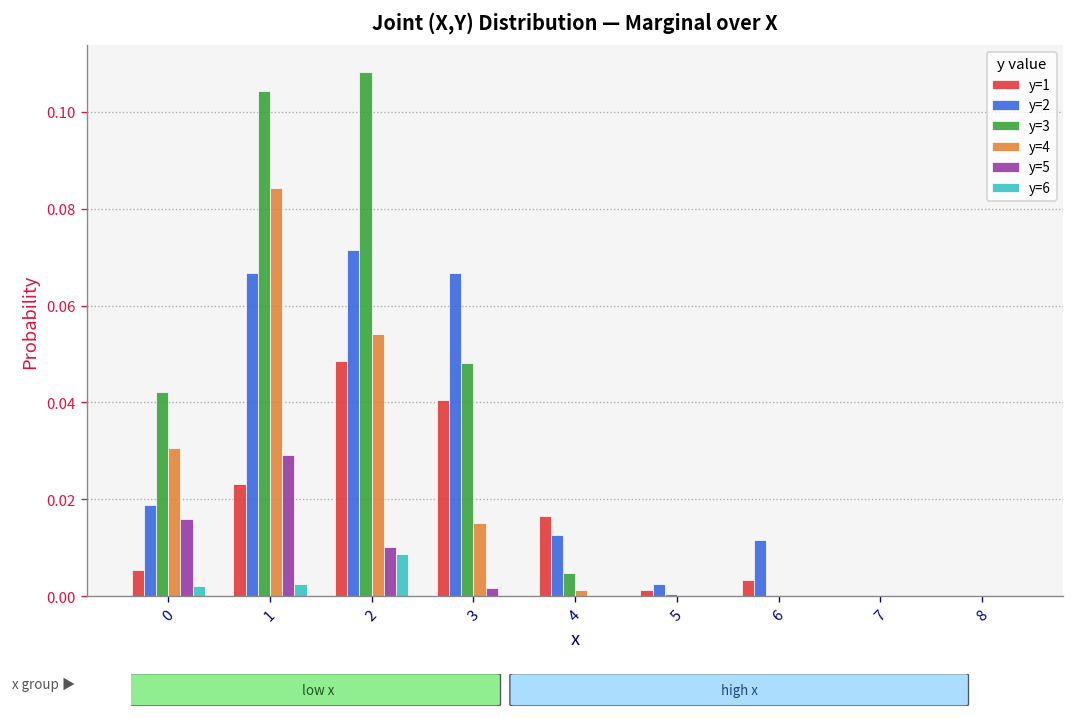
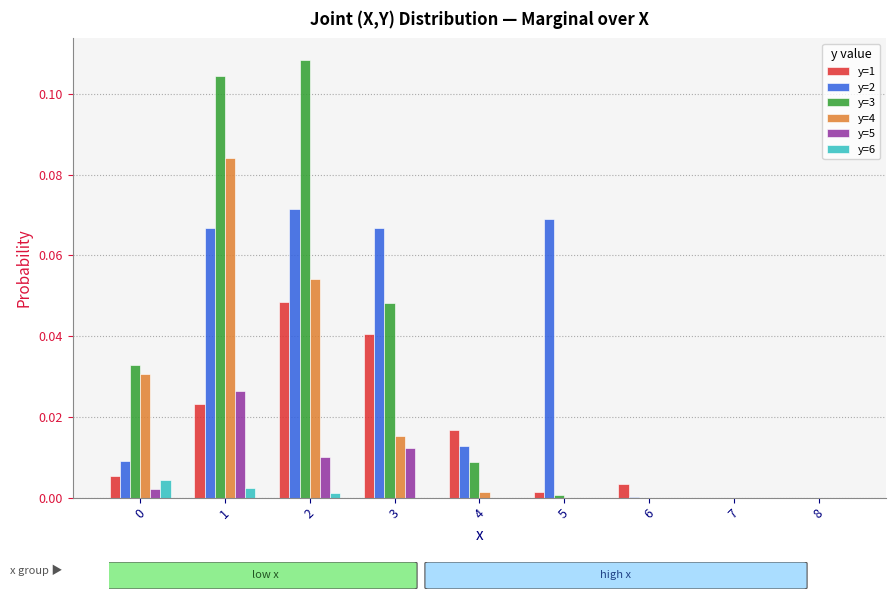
y=2, 0: 0.019 -> 0.009
y=3, 0: 0.042 -> 0.033
y=5, 0: 0.016 -> 0.002
y=6, 0: 0.002 -> 0.004
y=5, 1: 0.029 -> 0.026
y=6, 2: 0.009 -> 0.001
y=5, 3: 0.002 -> 0.012
y=3, 4: 0.005 -> 0.009
y=2, 5: 0.002 -> 0.069
y=2, 6: 0.012 -> 0.000
